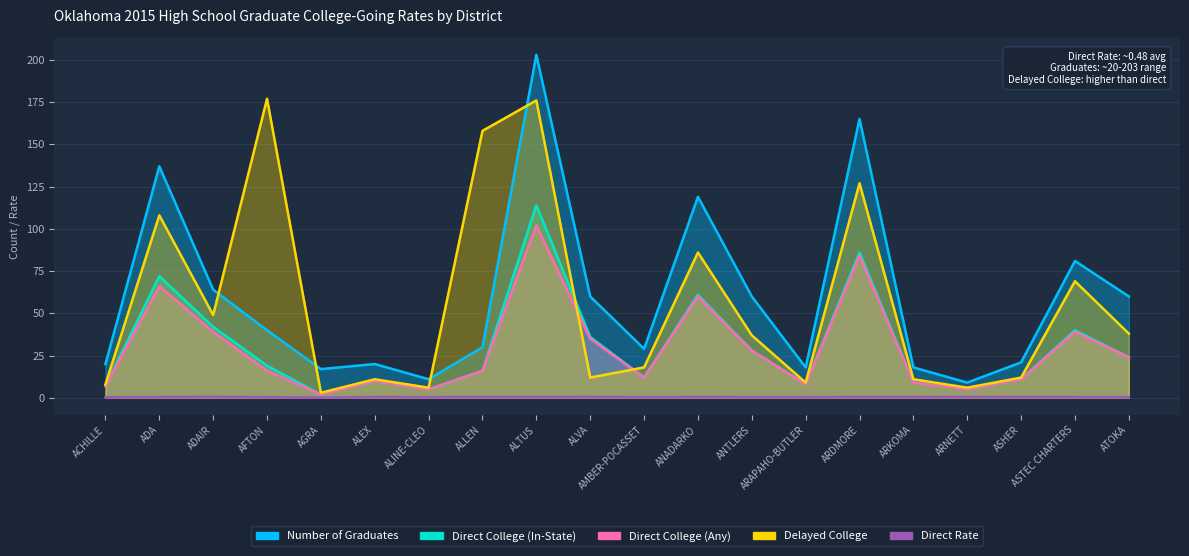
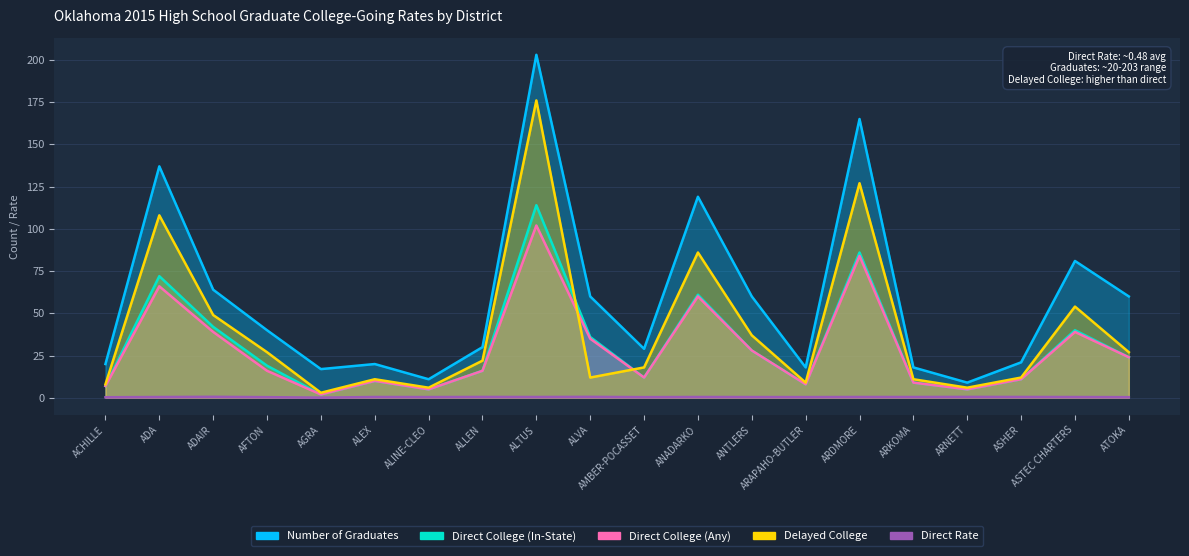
Delayed College, AFTON: 177 -> 27
Delayed College, ALLEN: 158 -> 22
Delayed College, ASTEC CHARTERS: 69 -> 54
Delayed College, ATOKA: 38 -> 27
